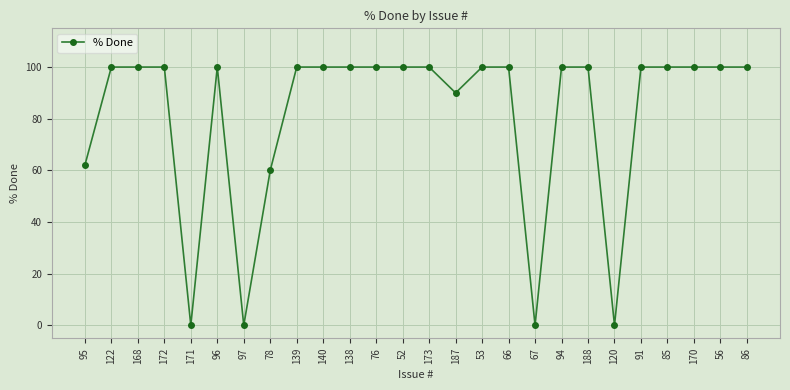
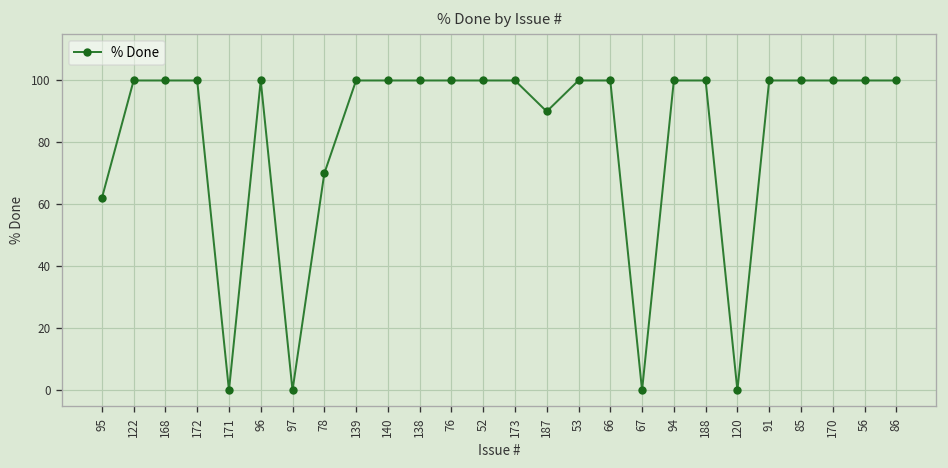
78: 60 -> 70
